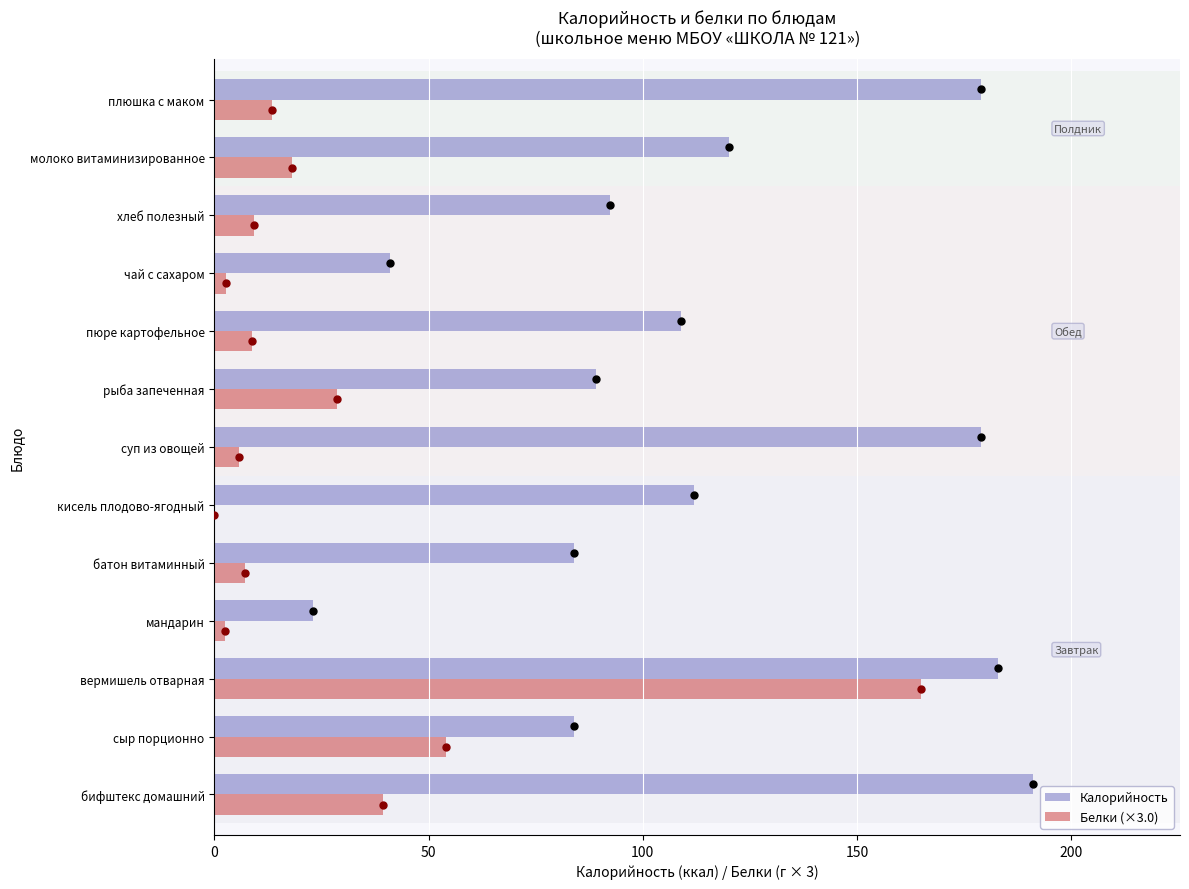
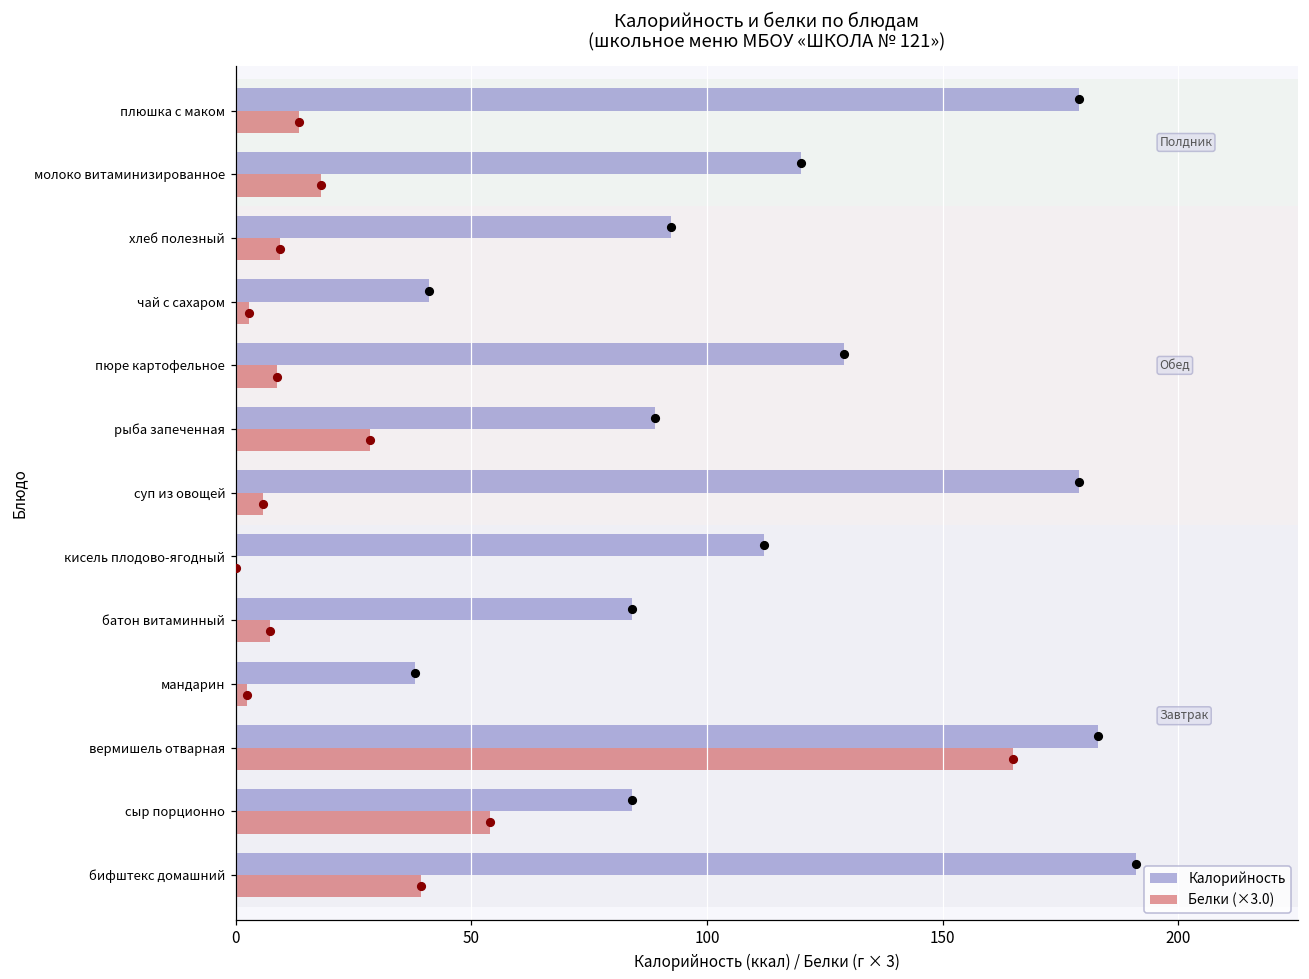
Калорийность, пюре картофельное: 109 -> 129
Калорийность, мандарин: 23 -> 38
